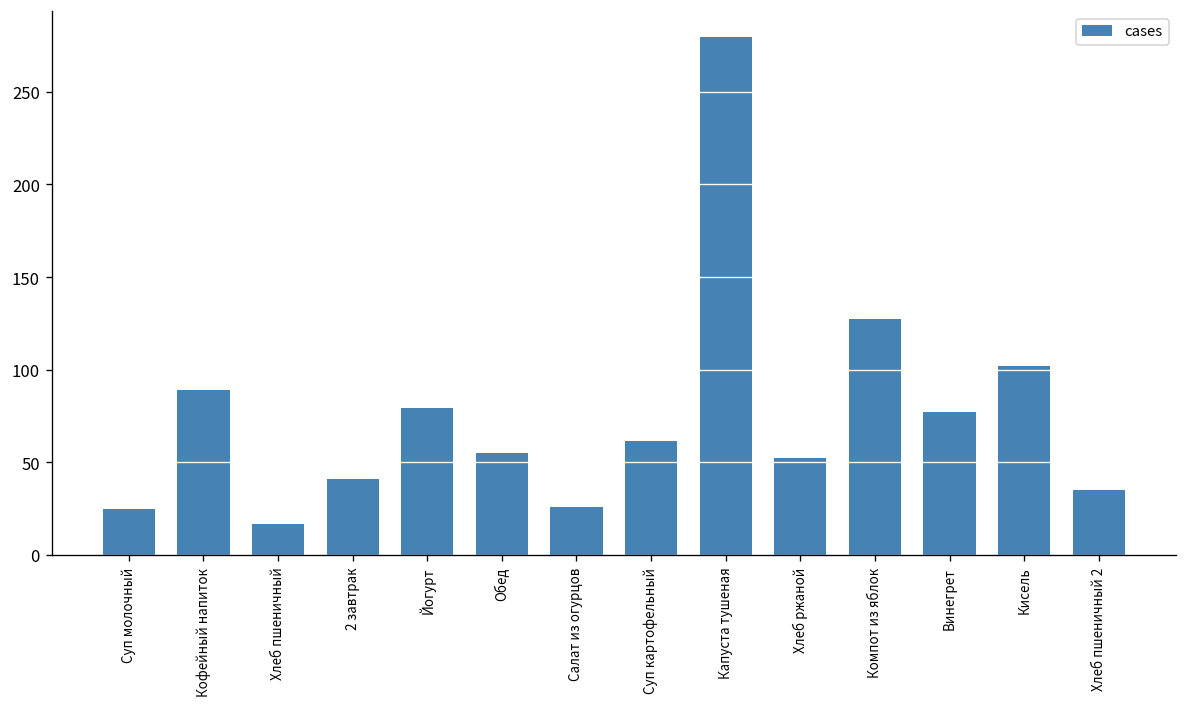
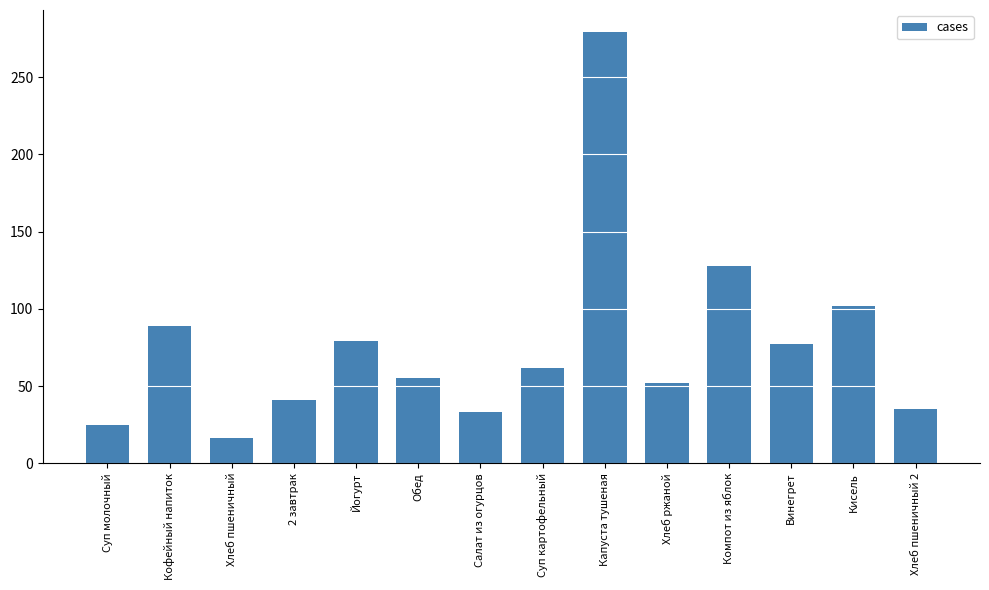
Салат из огурцов: 26 -> 33
